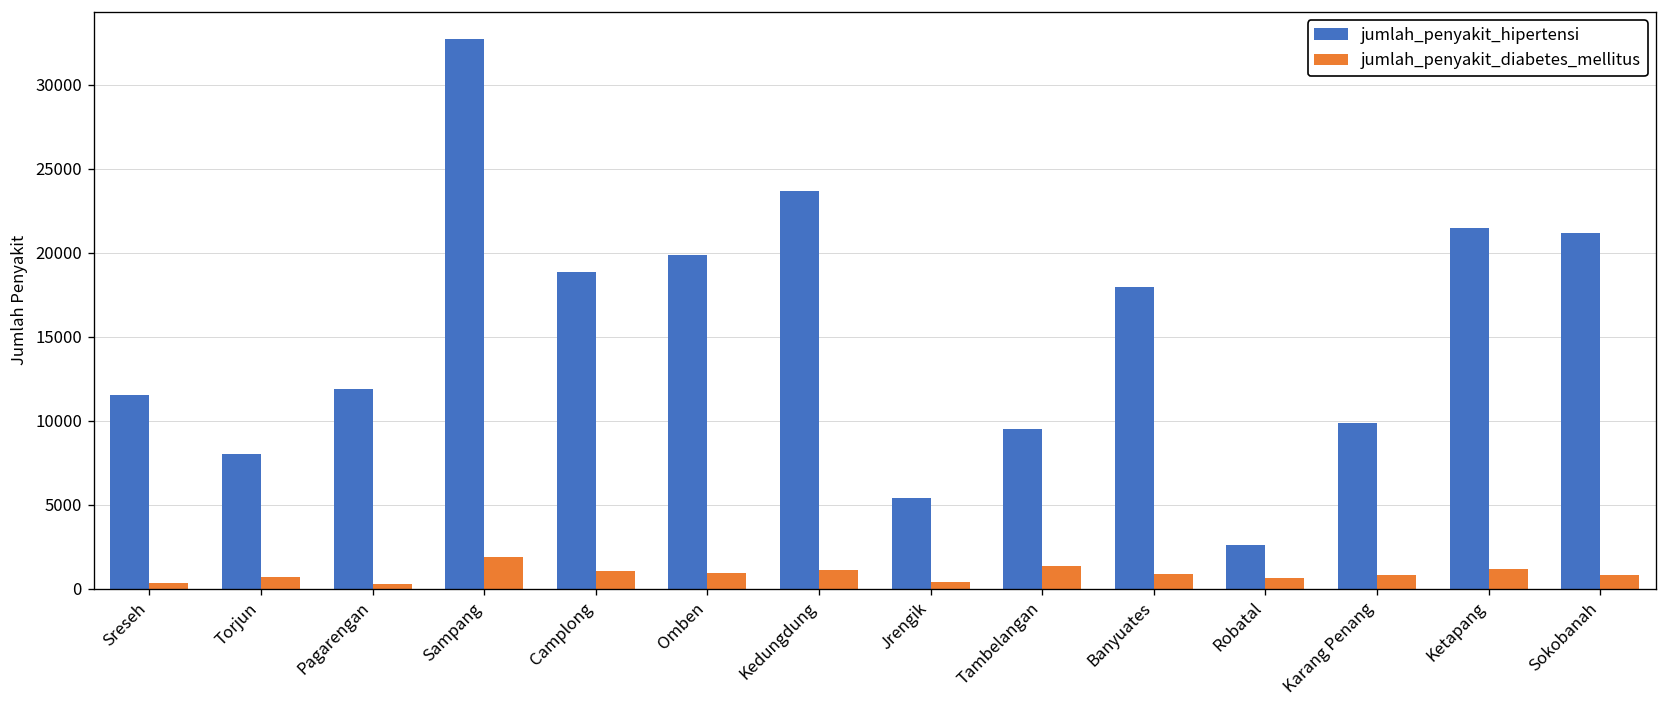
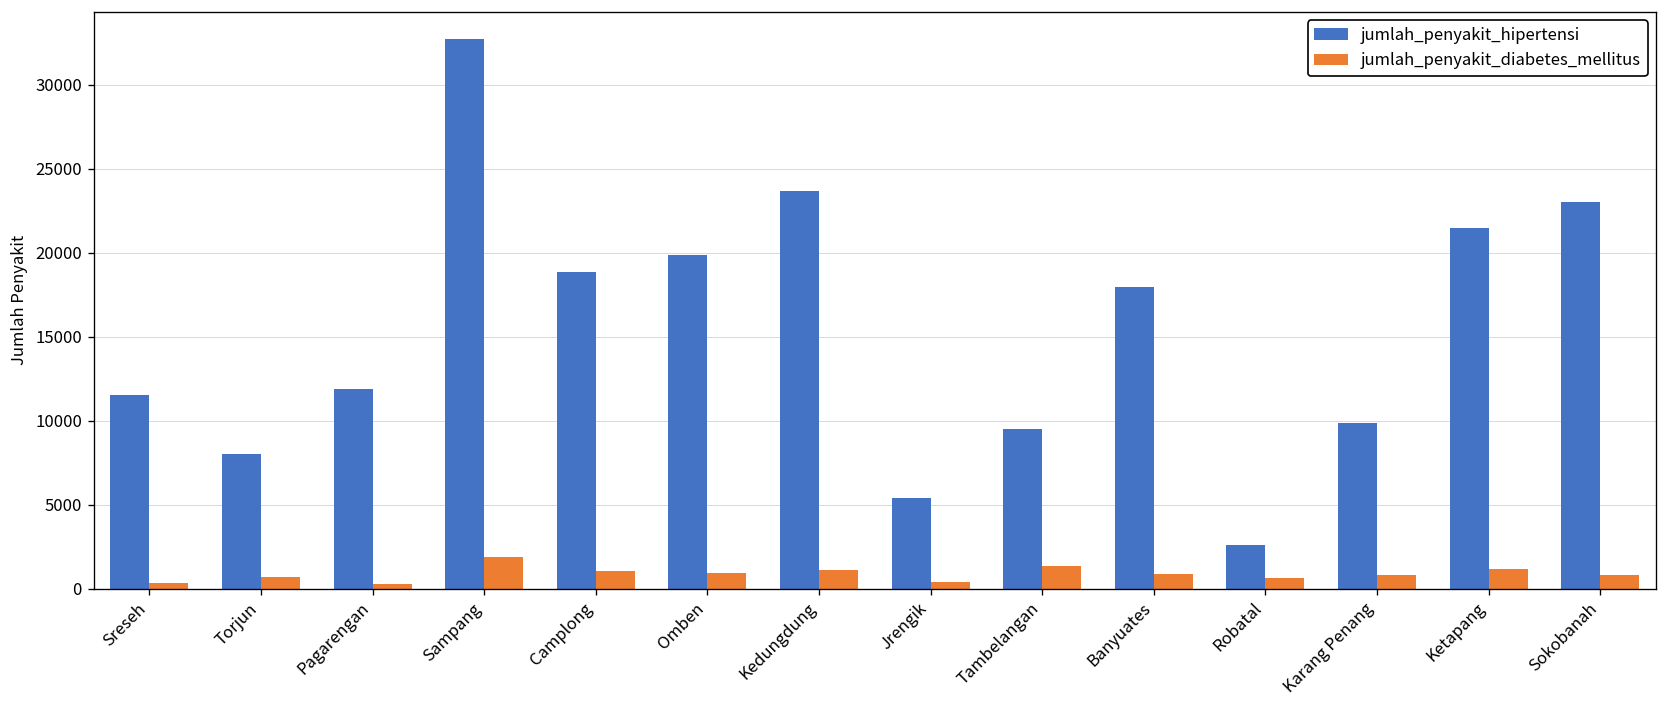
jumlah_penyakit_hipertensi, Sokobanah: 21200 -> 23000
